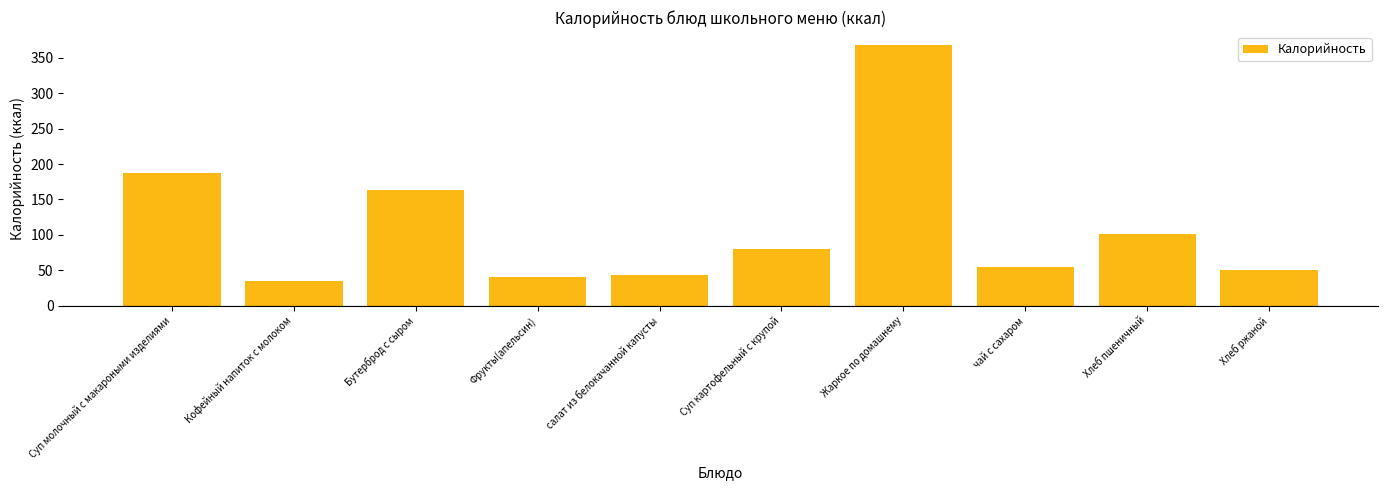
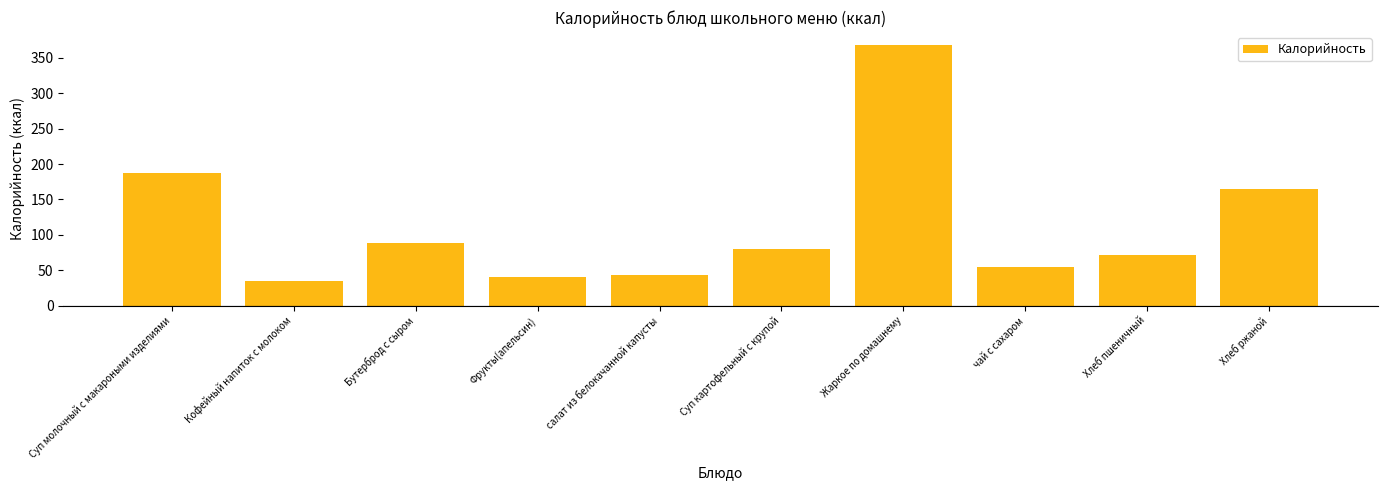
Бутерброд с сыром: 160 -> 90
Хлеб пшеничный: 100 -> 70
Хлеб ржаной: 50 -> 170
